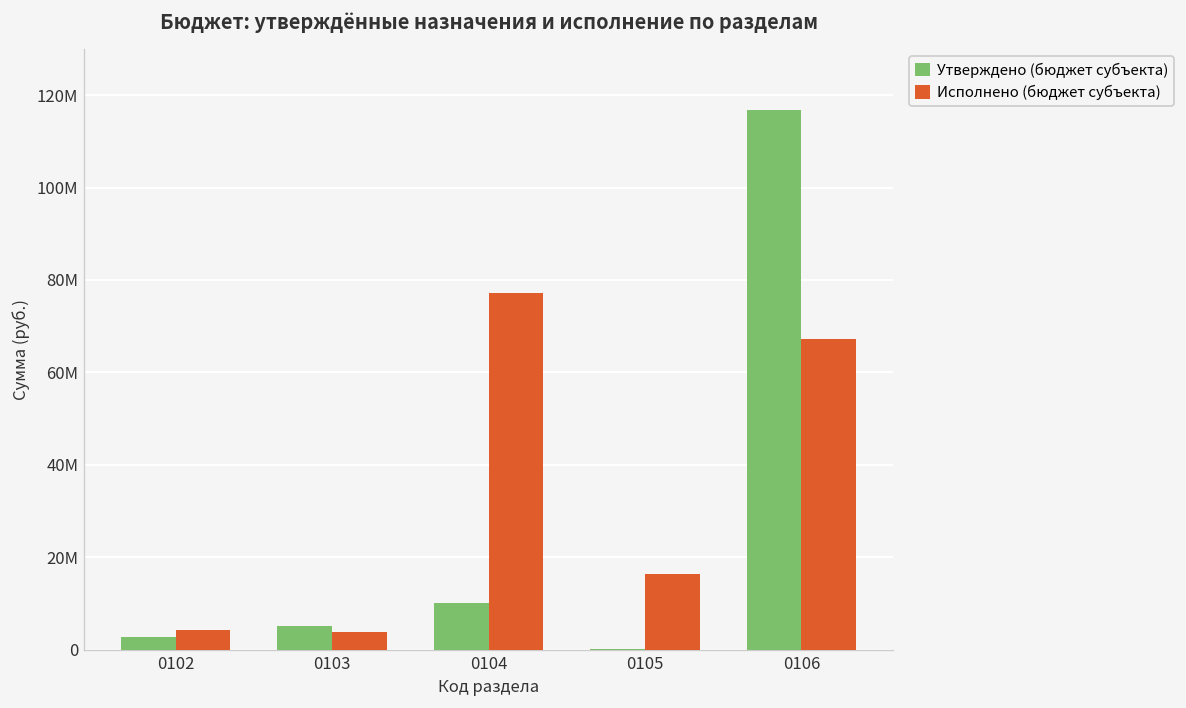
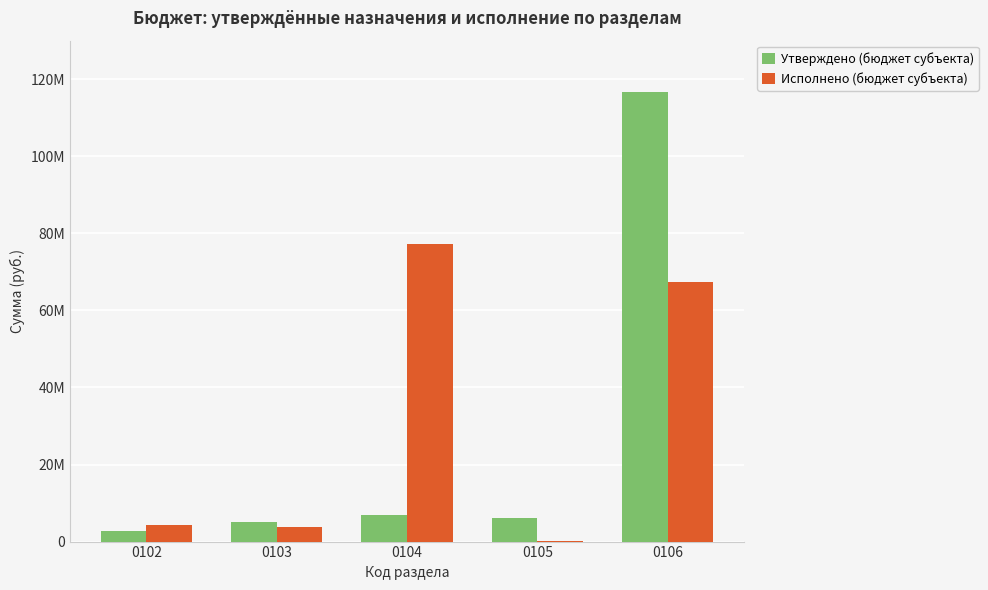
Утверждено (бюджет субъекта), 0104: 10000000 -> 7000000
Утверждено (бюджет субъекта), 0105: 0 -> 6000000
Исполнено (бюджет субъекта), 0105: 16000000 -> 0
